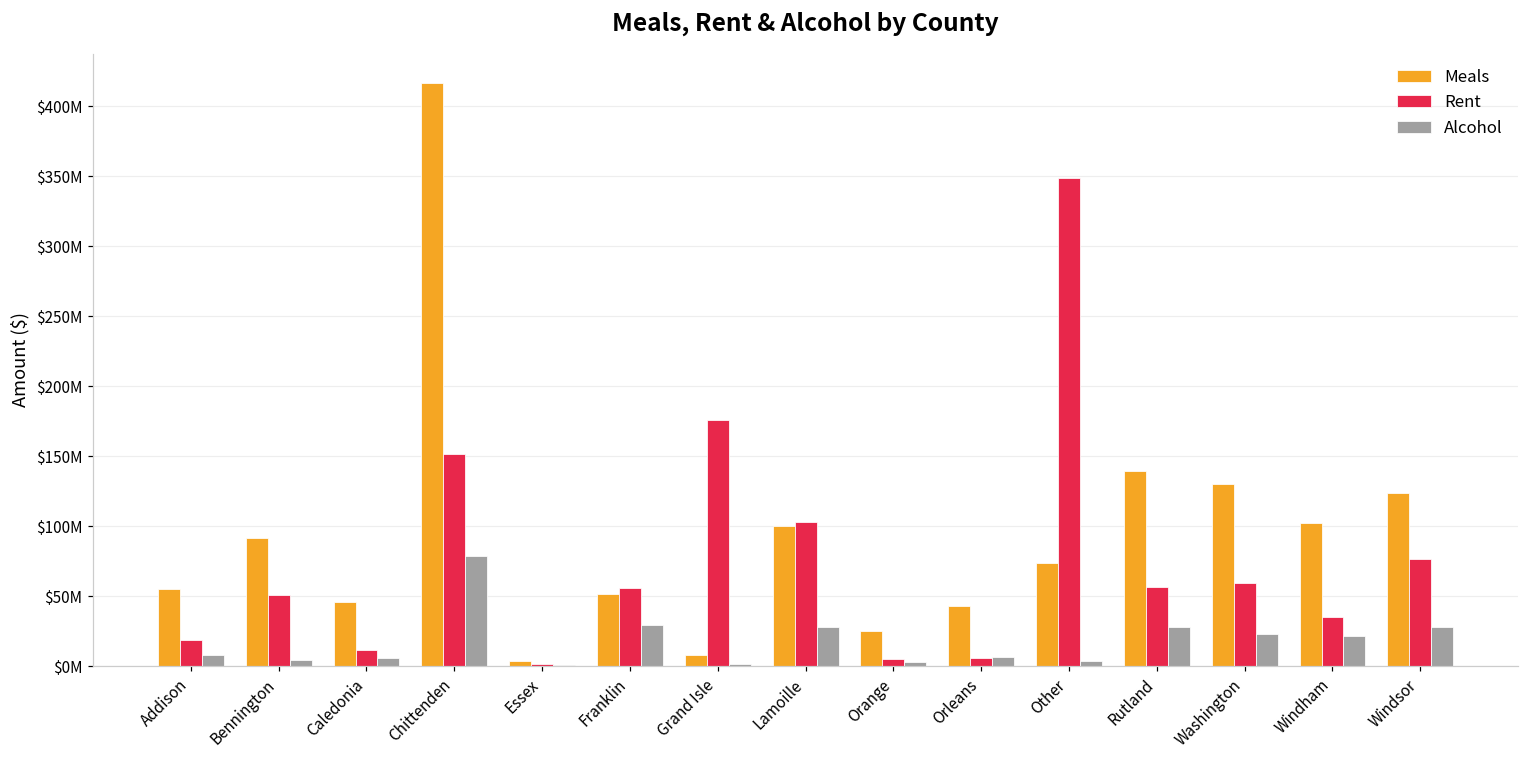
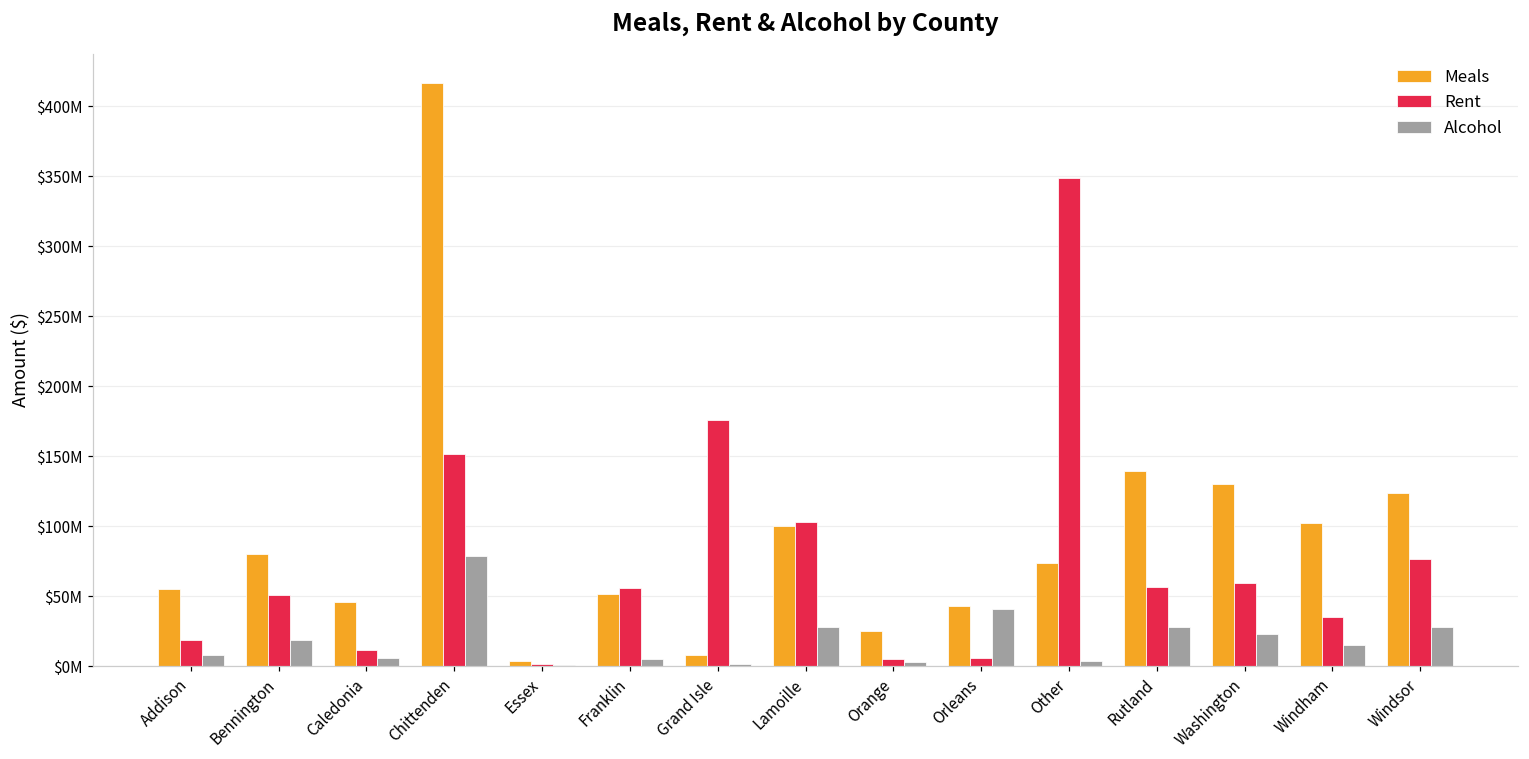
Meals, Bennington: $92000000 -> $80000000
Alcohol, Bennington: $5000000 -> $19000000
Alcohol, Franklin: $29000000 -> $5000000
Alcohol, Orleans: $6000000 -> $41000000
Alcohol, Windham: $22000000 -> $15000000
